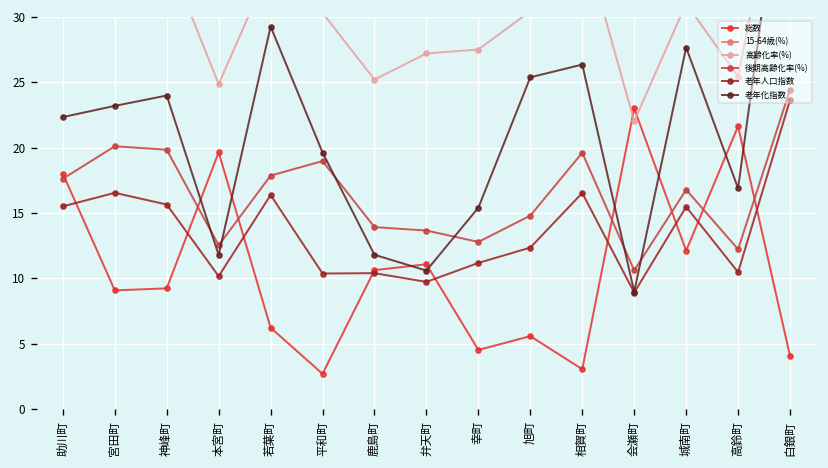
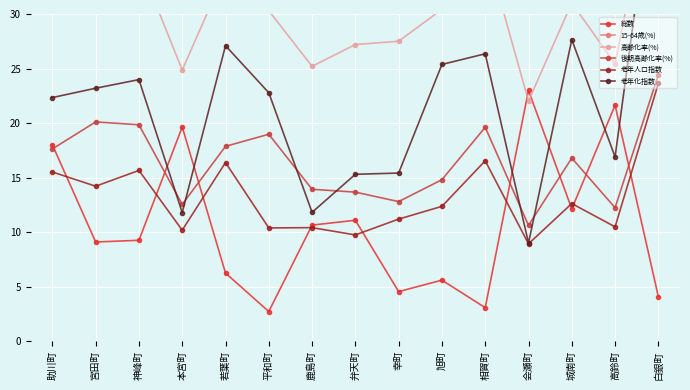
老年人口指数, 宮田町: 16.5 -> 14.2
老年化指数, 若葉町: 29.3 -> 27.1
老年化指数, 平和町: 19.6 -> 22.8
老年化指数, 弁天町: 10.6 -> 15.3
老年人口指数, 城南町: 15.5 -> 12.6
